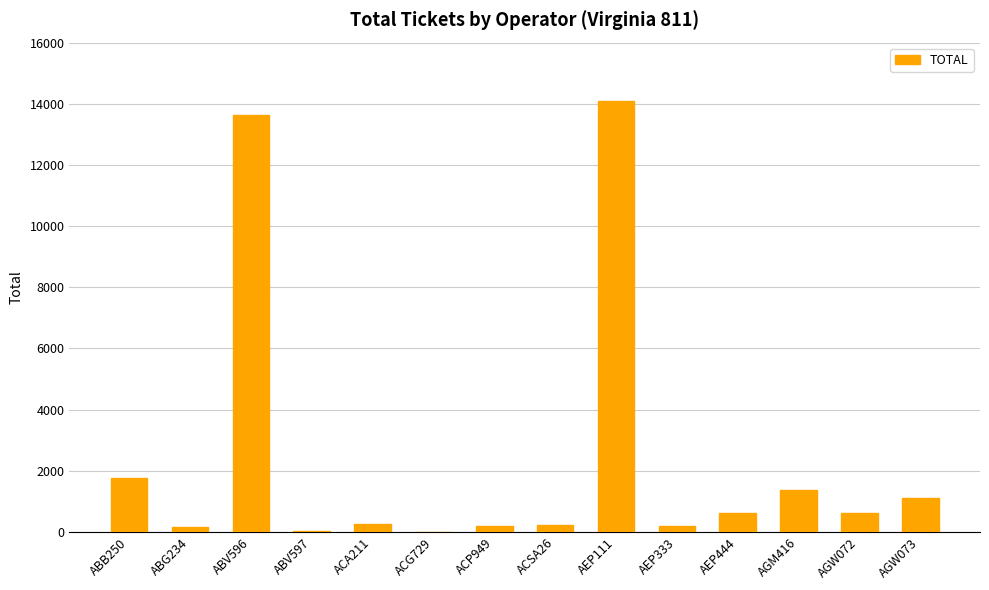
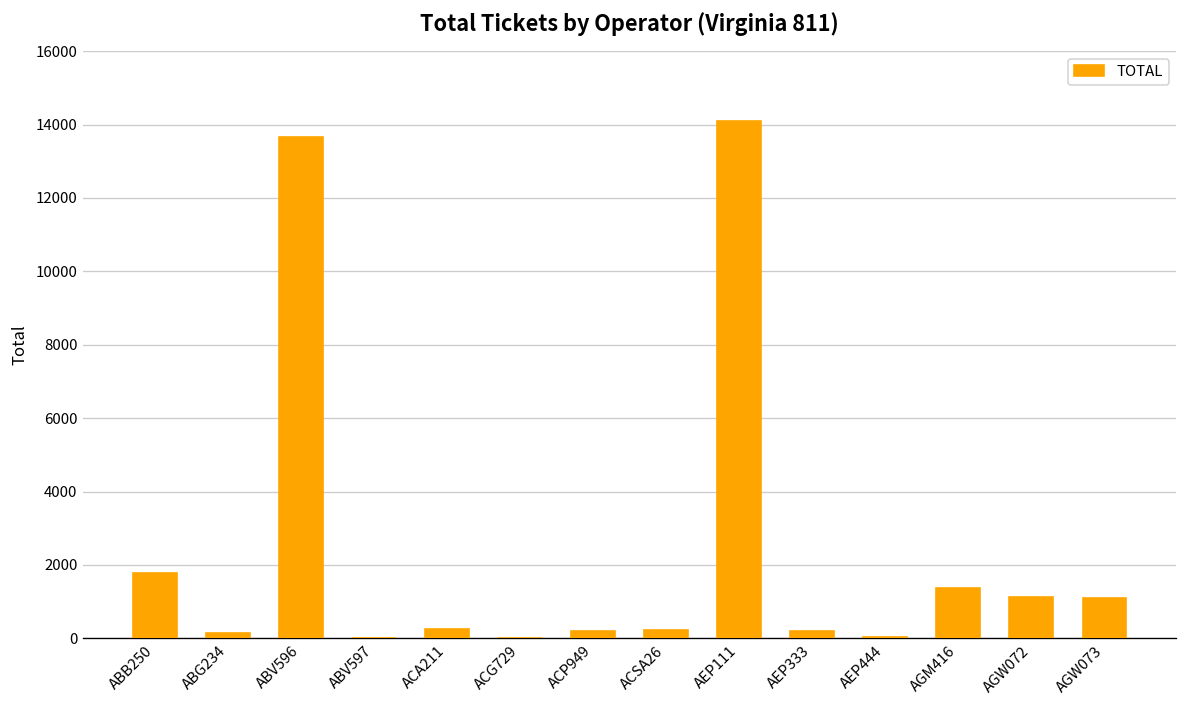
AEP444: 600 -> 0
AGW072: 600 -> 1100
